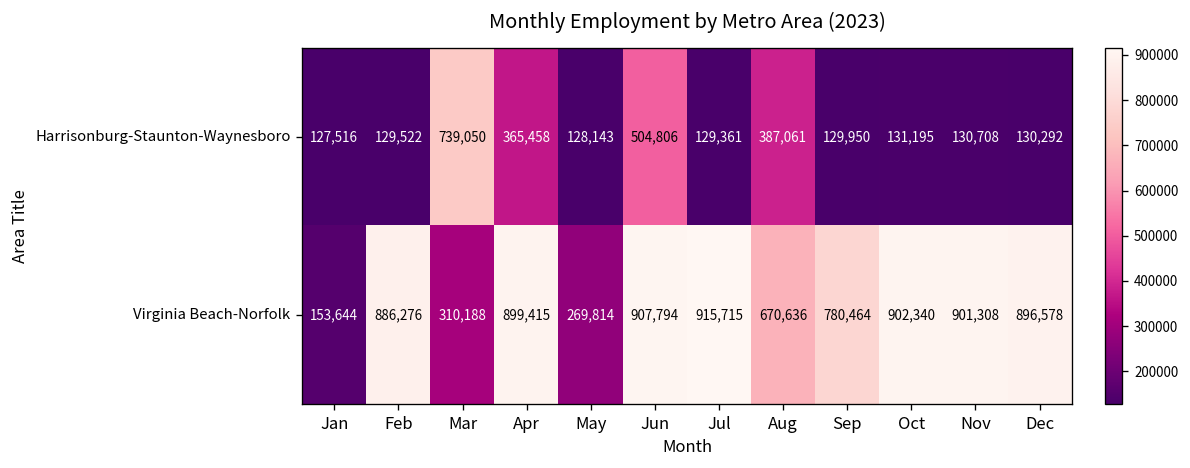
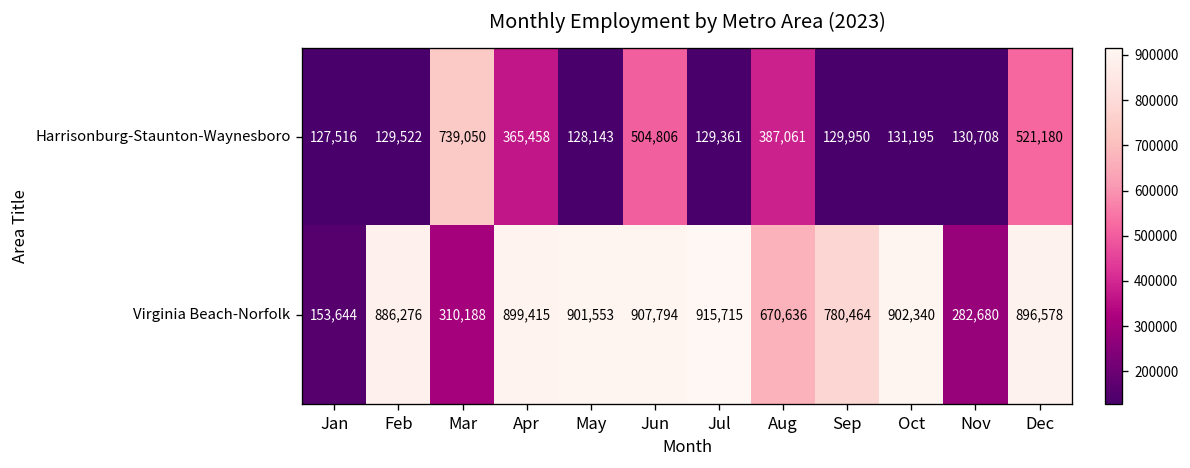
Harrisonburg-Staunton-Waynesboro, Dec: 130,292 -> 521,180
Virginia Beach-Norfolk, May: 269,814 -> 901,553
Virginia Beach-Norfolk, Nov: 901,308 -> 282,680
